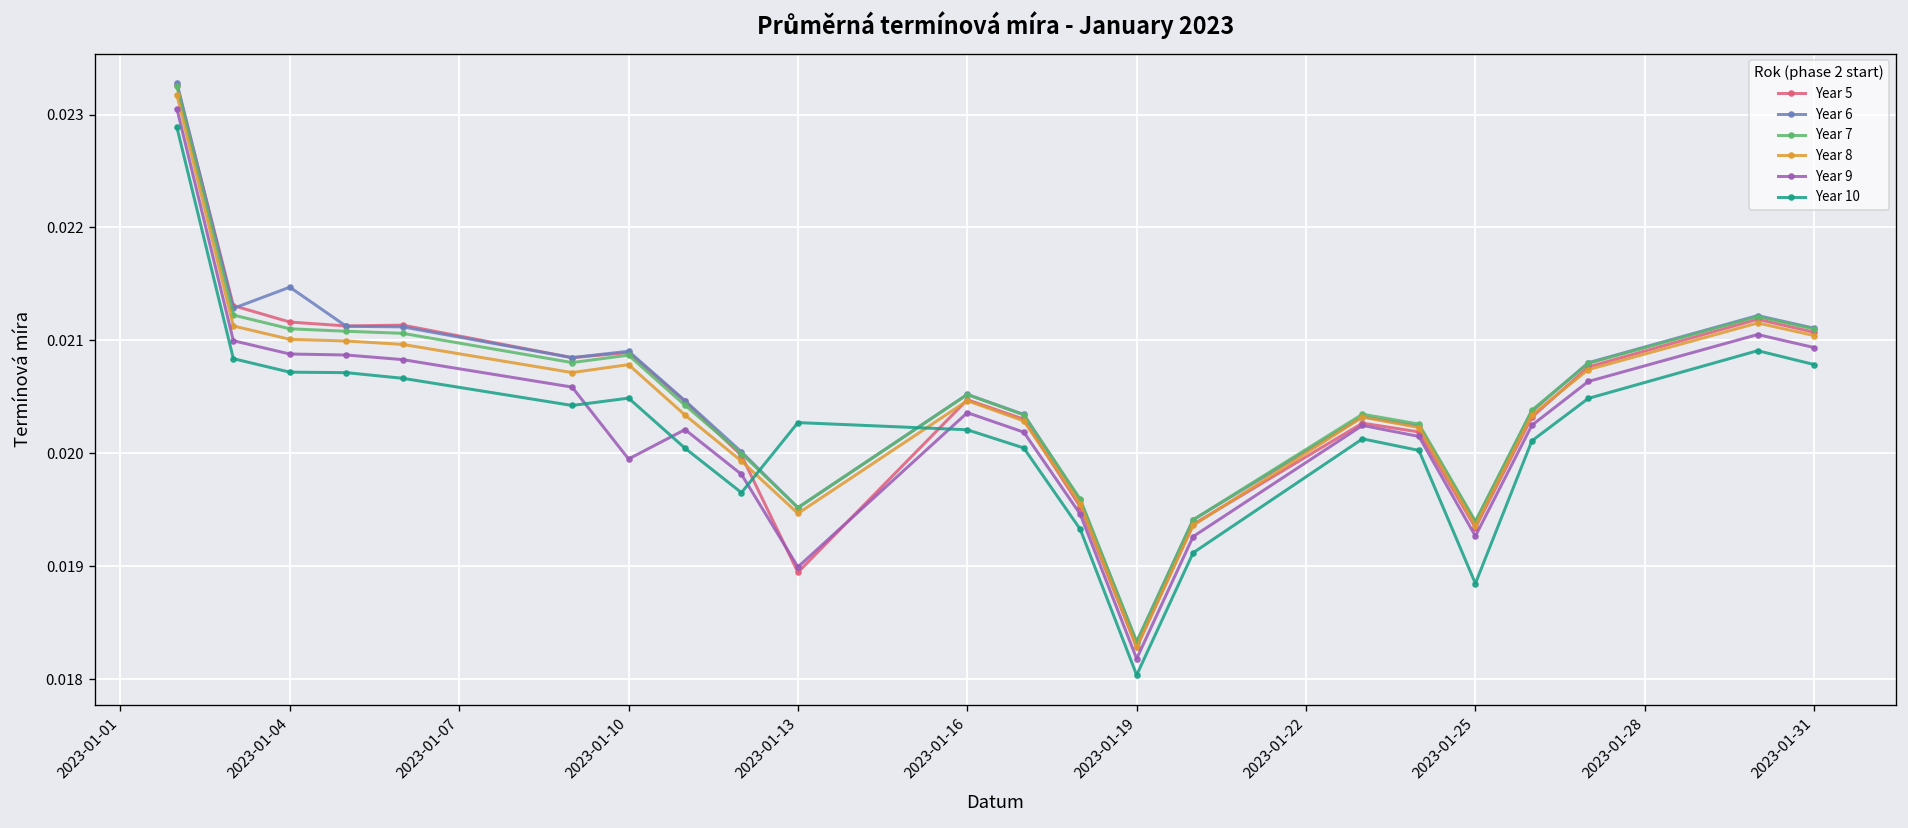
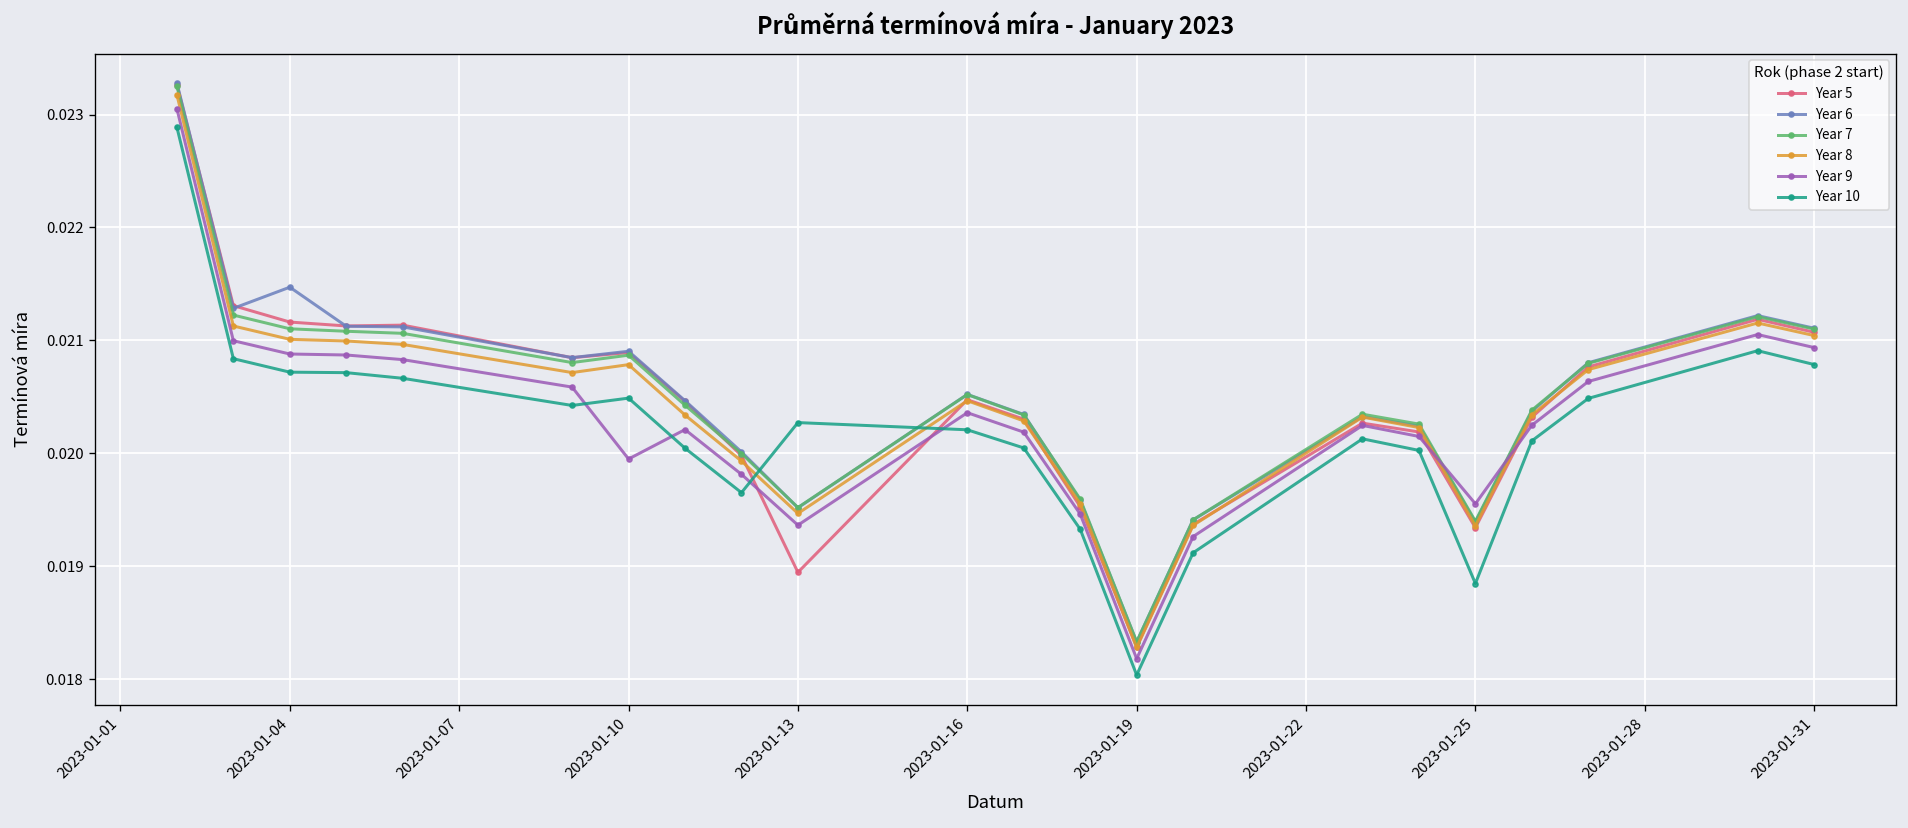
Year 9, 2023-01-13: 0.0190 -> 0.0194
Year 9, 2023-01-25: 0.0193 -> 0.0196
